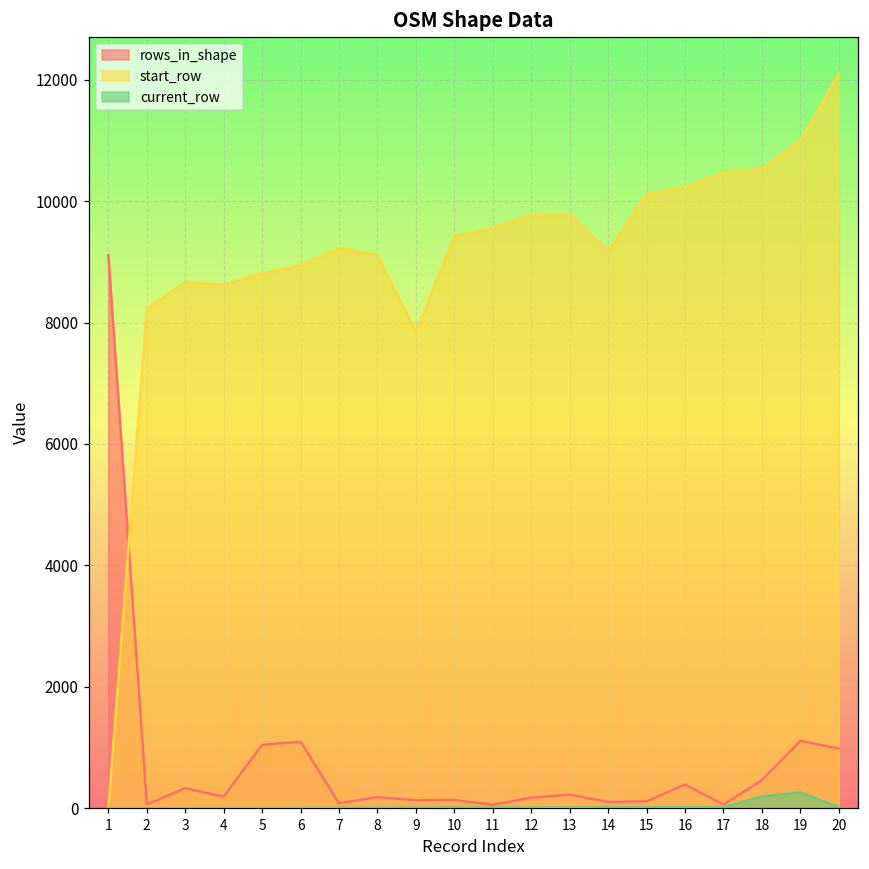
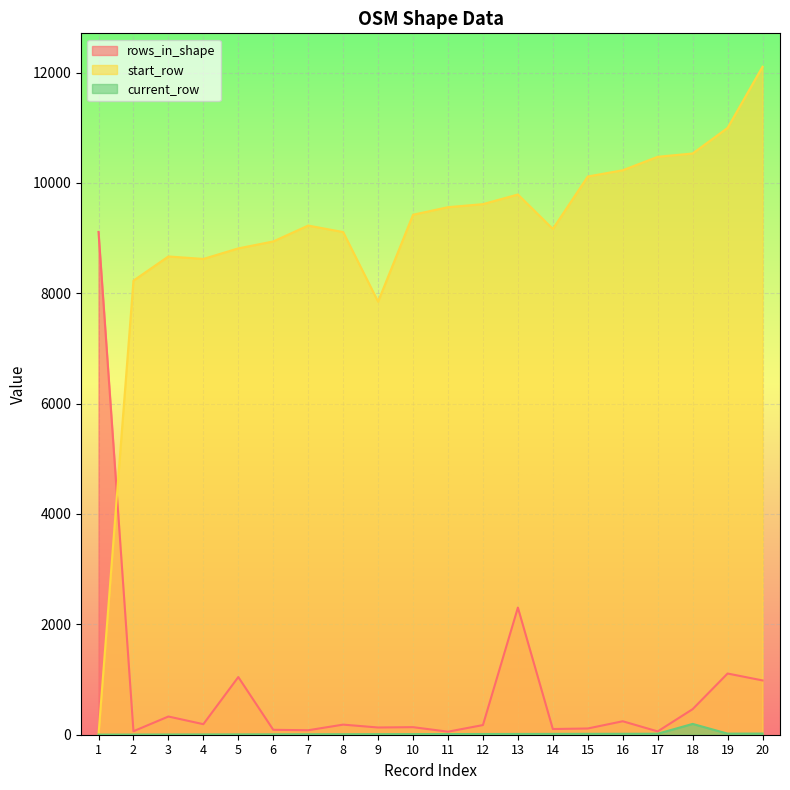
rows_in_shape, 6: 1100 -> 100
start_row, 12: 9800 -> 9600
rows_in_shape, 13: 200 -> 2300
rows_in_shape, 16: 400 -> 200
current_row, 19: 300 -> 0
